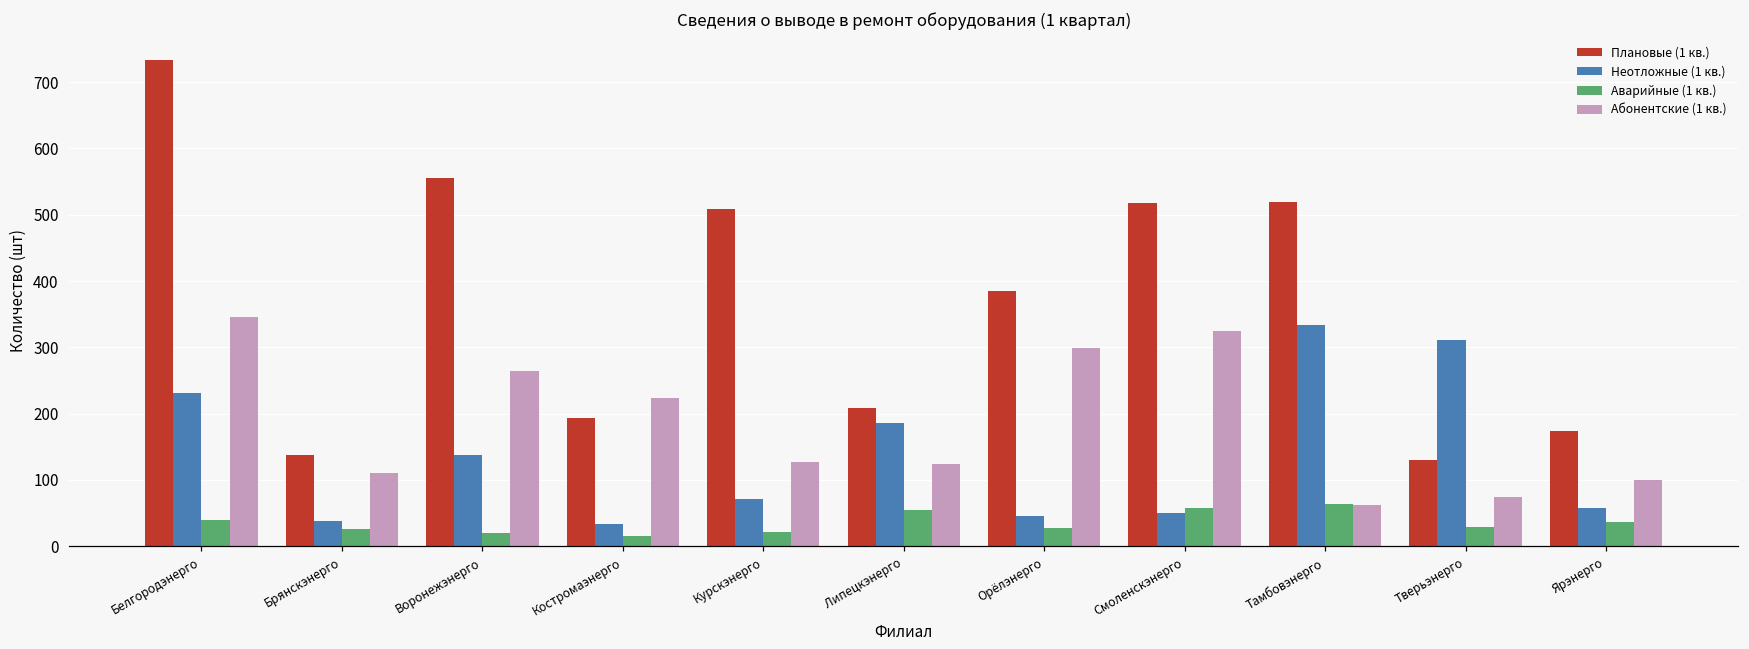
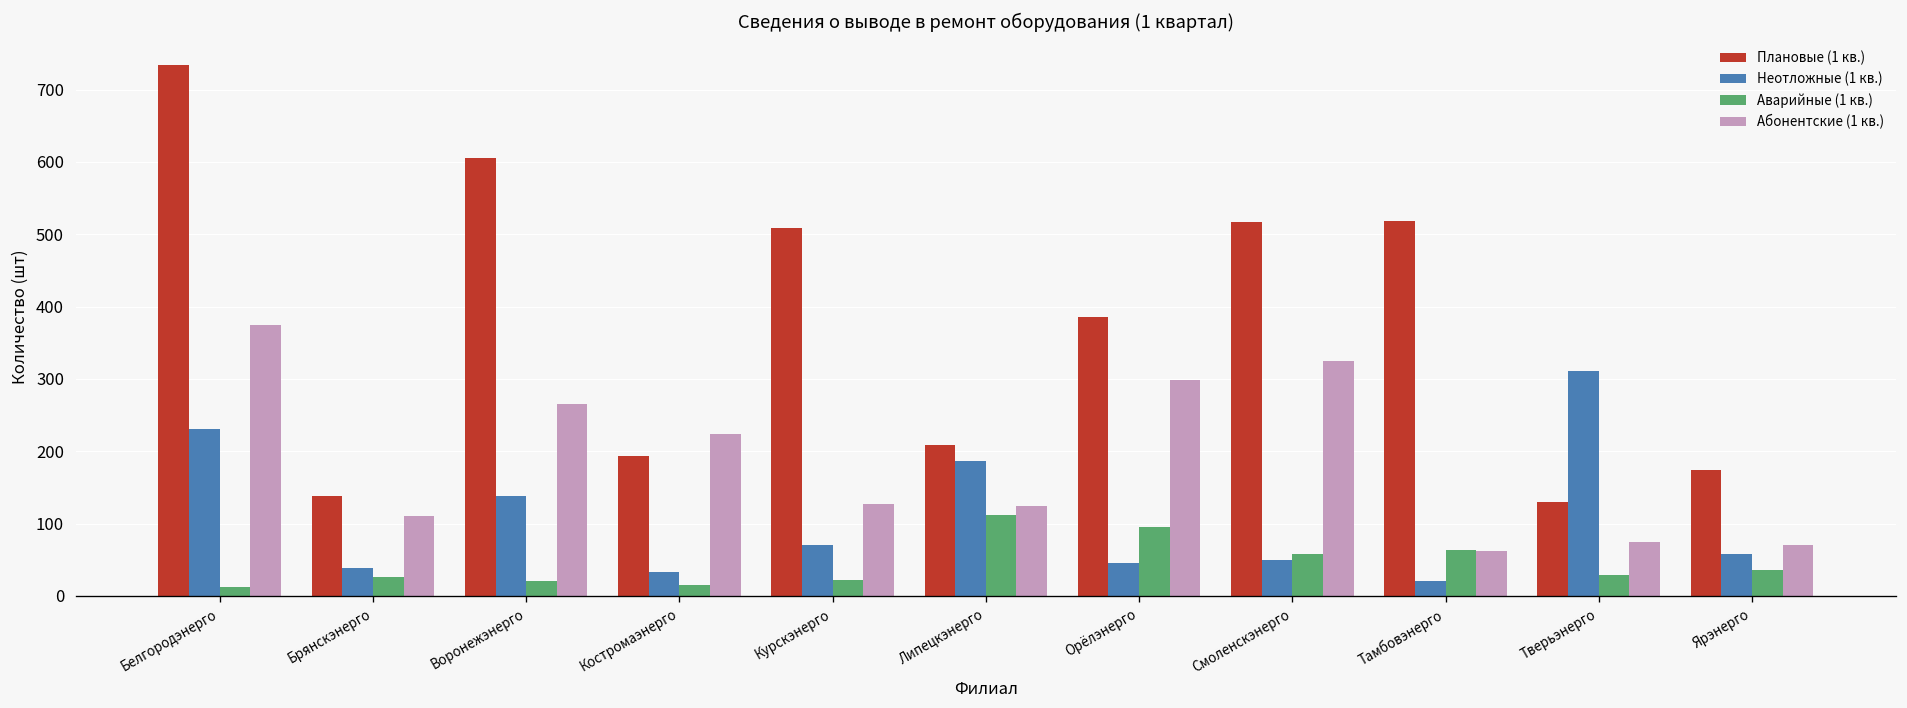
Аварийные (1 кв.), Белгородэнерго: 40 -> 10
Абонентские (1 кв.), Белгородэнерго: 350 -> 380
Плановые (1 кв.), Воронежэнерго: 560 -> 610
Аварийные (1 кв.), Липецкэнерго: 60 -> 110
Аварийные (1 кв.), Орёлэнерго: 30 -> 100
Неотложные (1 кв.), Тамбовэнерго: 330 -> 20
Абонентские (1 кв.), Ярэнерго: 100 -> 70
